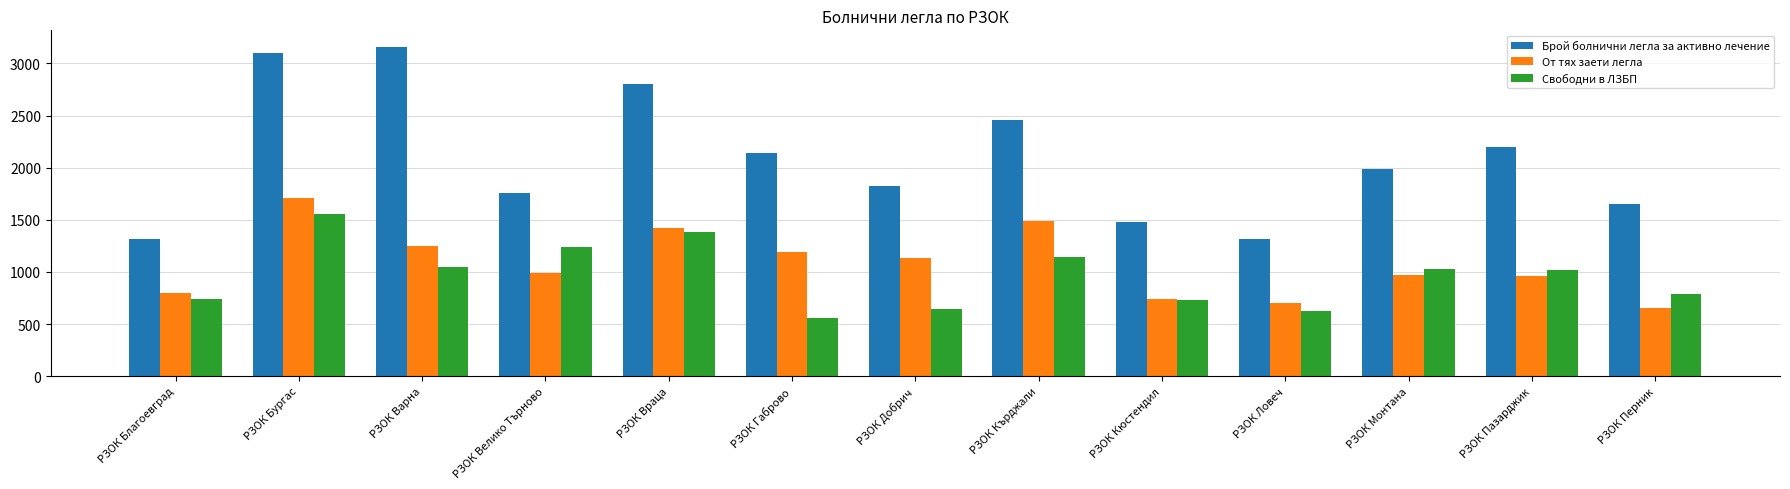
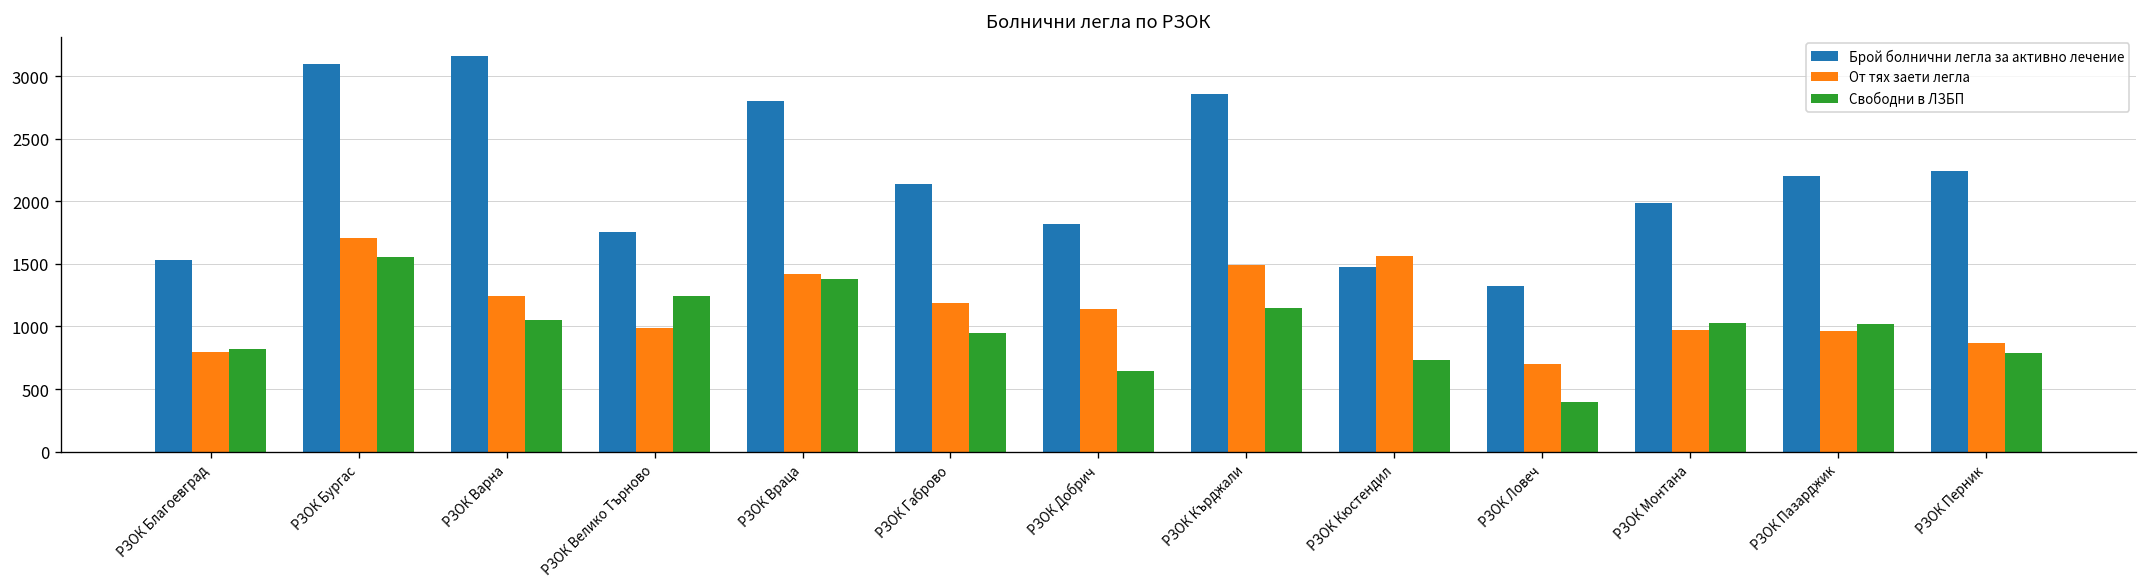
Брой болнични легла за активно лечение, РЗОК Благоевград: 1310 -> 1530
Свободни в ЛЗБП, РЗОК Благоевград: 740 -> 820
Свободни в ЛЗБП, РЗОК Габрово: 560 -> 950
Брой болнични легла за активно лечение, РЗОК Кърджали: 2460 -> 2860
От тях заети легла, РЗОК Кюстендил: 740 -> 1570
Свободни в ЛЗБП, РЗОК Ловеч: 620 -> 390
Брой болнични легла за активно лечение, РЗОК Перник: 1650 -> 2240
От тях заети легла, РЗОК Перник: 650 -> 870
